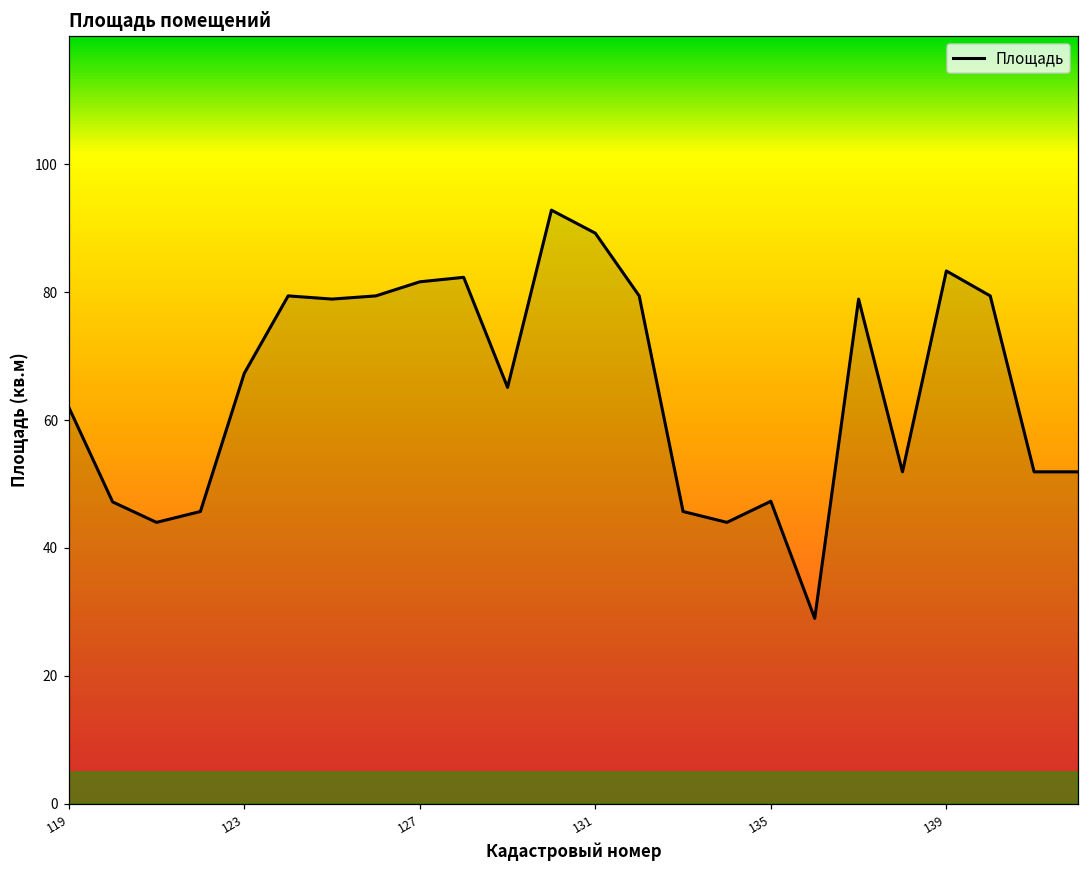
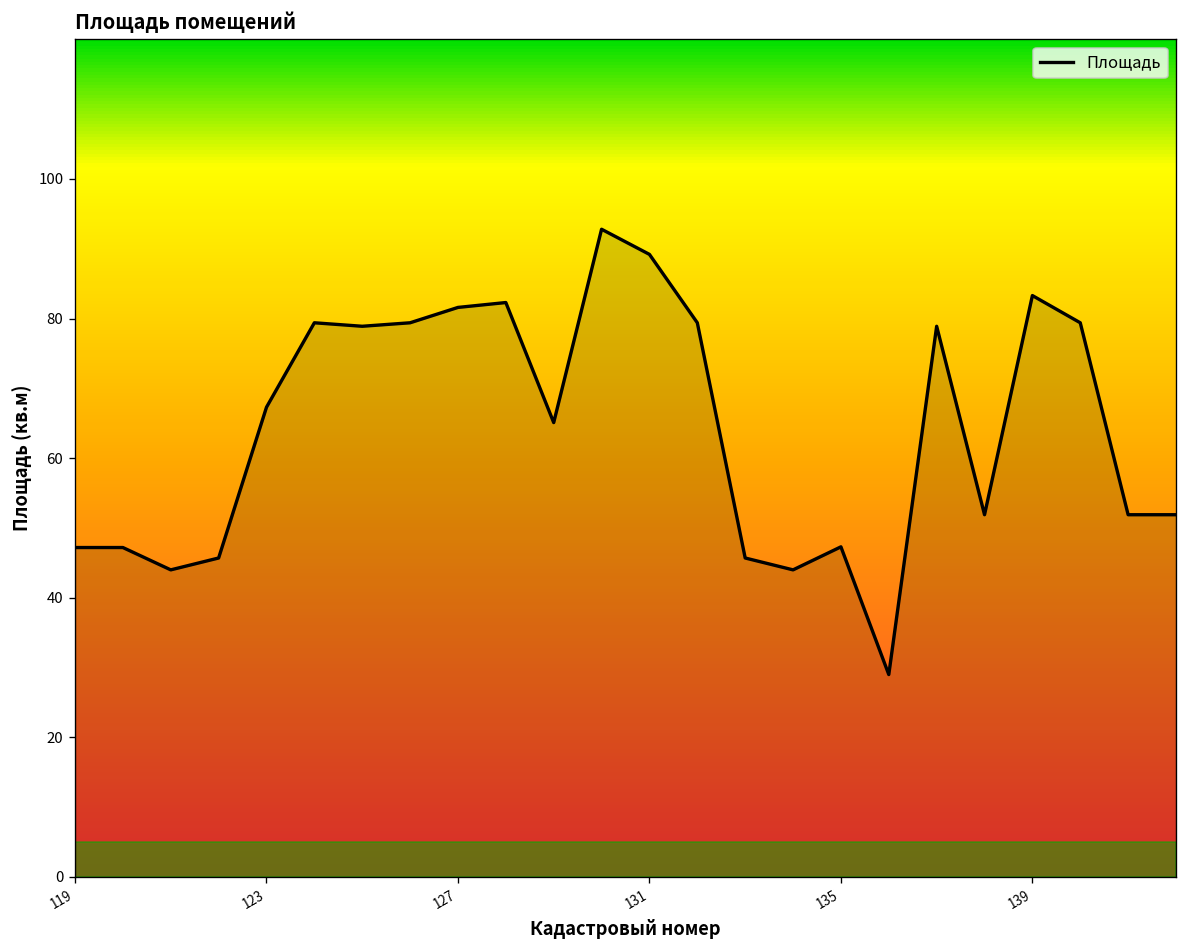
119: 62 -> 47
